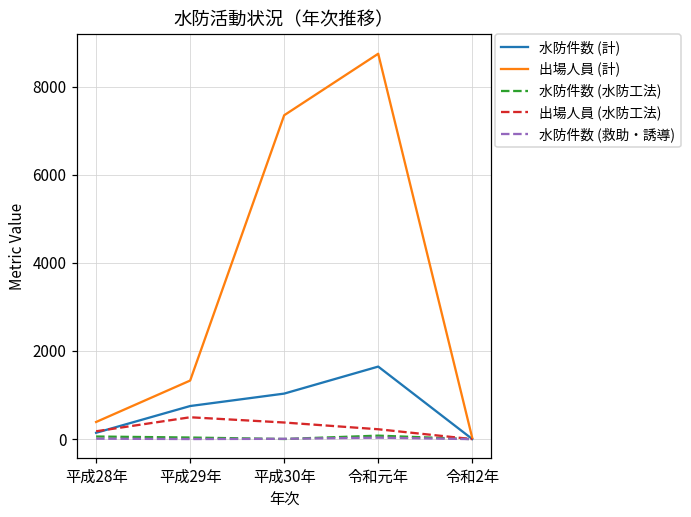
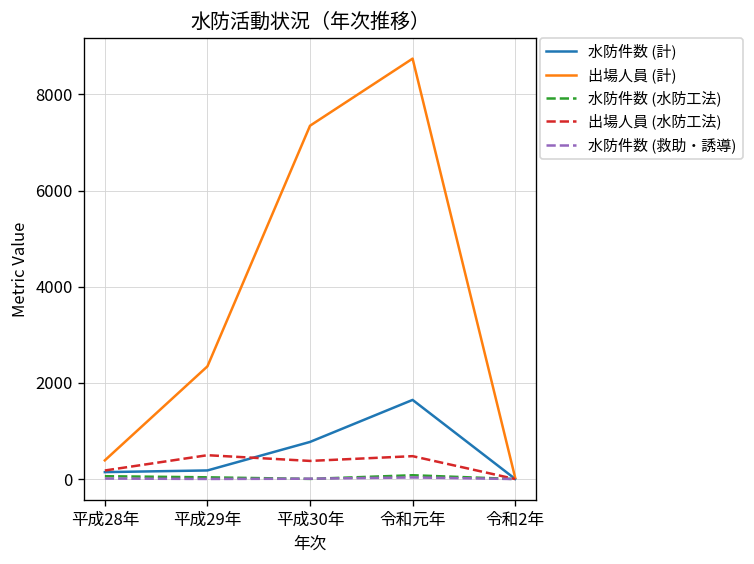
水防件数 (計), 平成29年: 800 -> 200
出場人員 (計), 平成29年: 1300 -> 2300
水防件数 (計), 平成30年: 1000 -> 800
出場人員 (水防工法), 令和元年: 200 -> 500
